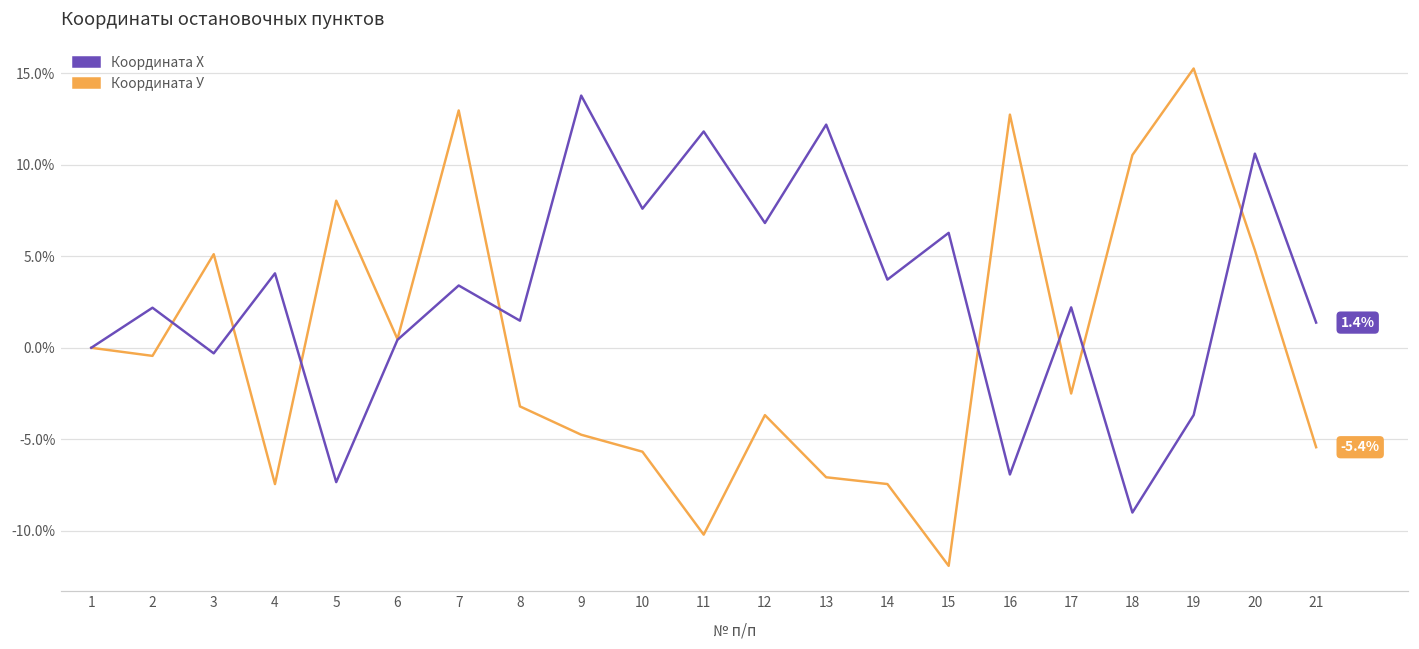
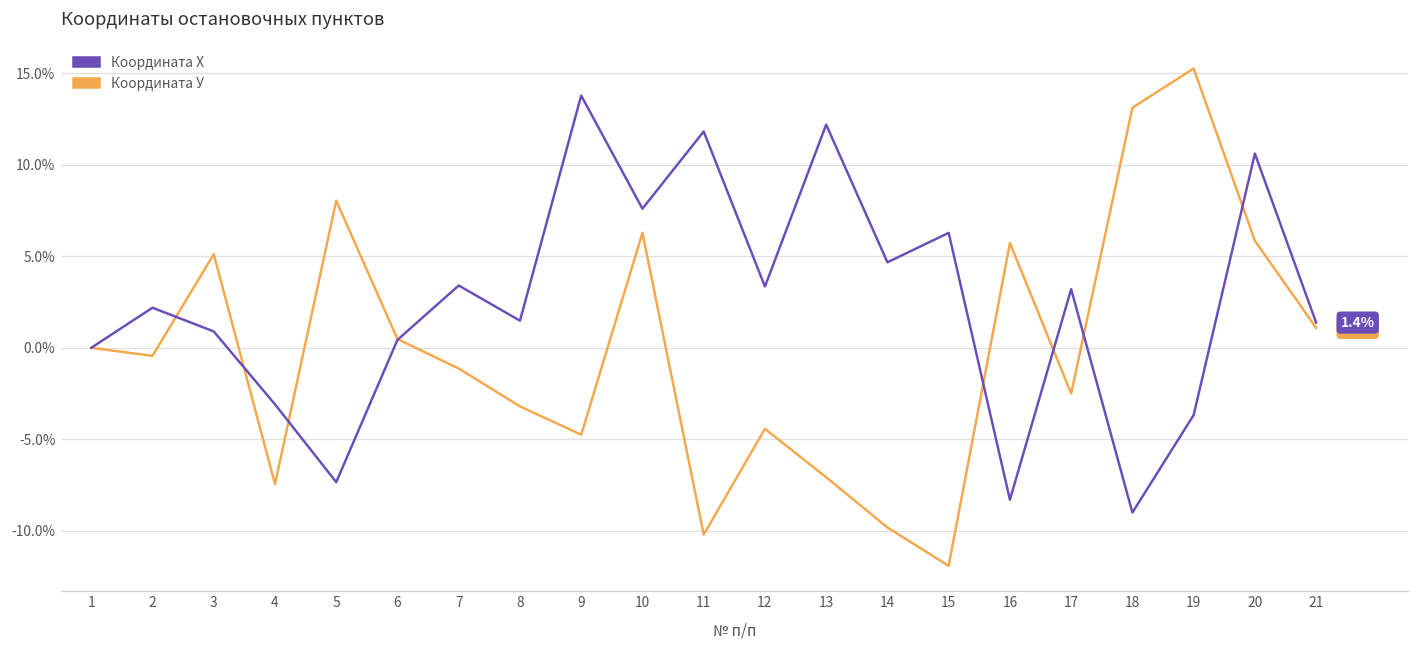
Координата Х, 3: -0.3% -> 0.9%
Координата Х, 4: 4.1% -> -3.1%
Координата У, 7: 13.0% -> -1.1%
Координата У, 10: -5.7% -> 6.3%
Координата У, 12: -3.7% -> -4.4%
Координата Х, 12: 6.8% -> 3.3%
Координата У, 14: -7.4% -> -9.8%
Координата Х, 14: 3.7% -> 4.7%
Координата У, 16: 12.7% -> 5.7%
Координата Х, 16: -6.9% -> -8.3%
Координата Х, 17: 2.2% -> 3.2%
Координата У, 18: 10.5% -> 13.1%
Координата У, 20: 5.3% -> 5.8%
Координата У, 21: -5.4% -> 1.1%
